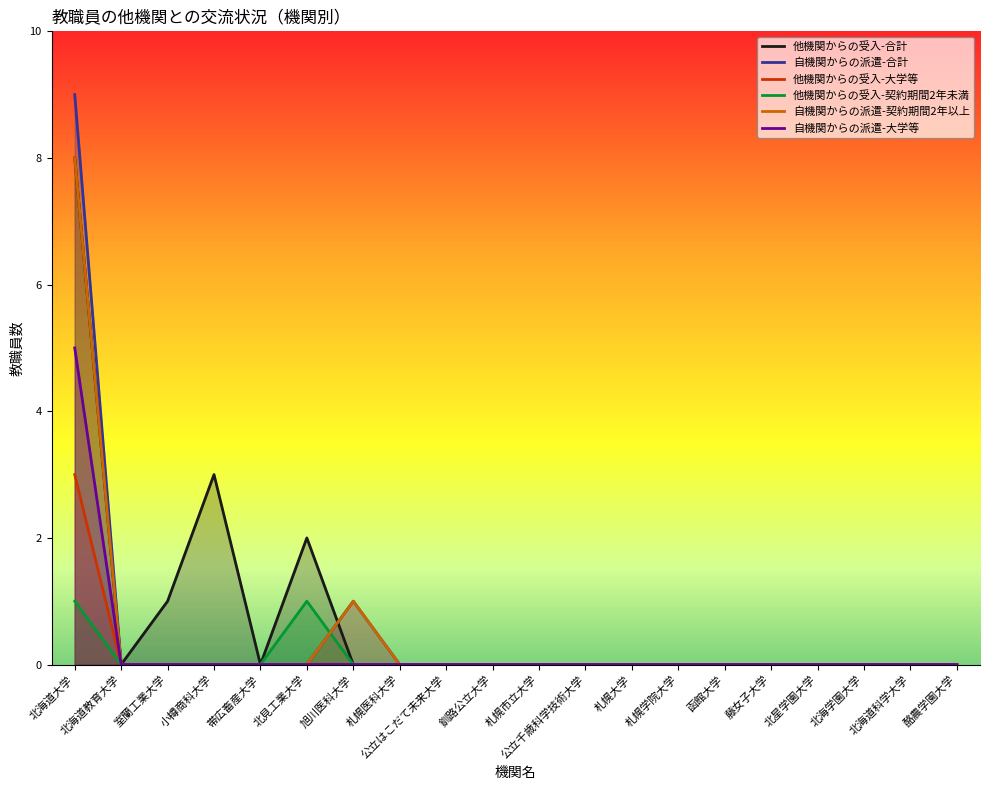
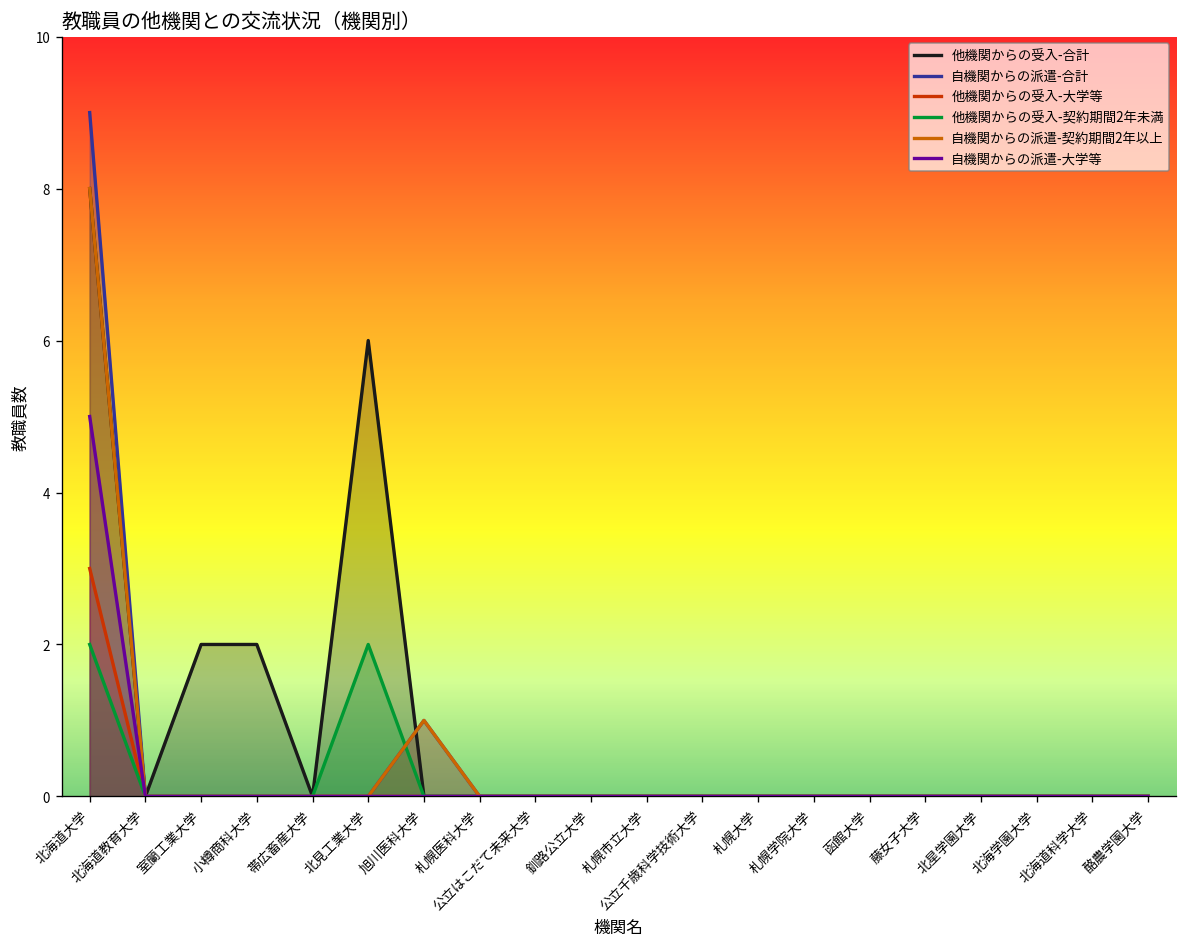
他機関からの受入-契約期間2年未満, 北海道大学: 1 -> 2
他機関からの受入-合計, 室蘭工業大学: 1 -> 2
他機関からの受入-合計, 小樽商科大学: 3 -> 2
他機関からの受入-合計, 北見工業大学: 2 -> 6
他機関からの受入-契約期間2年未満, 北見工業大学: 1 -> 2
